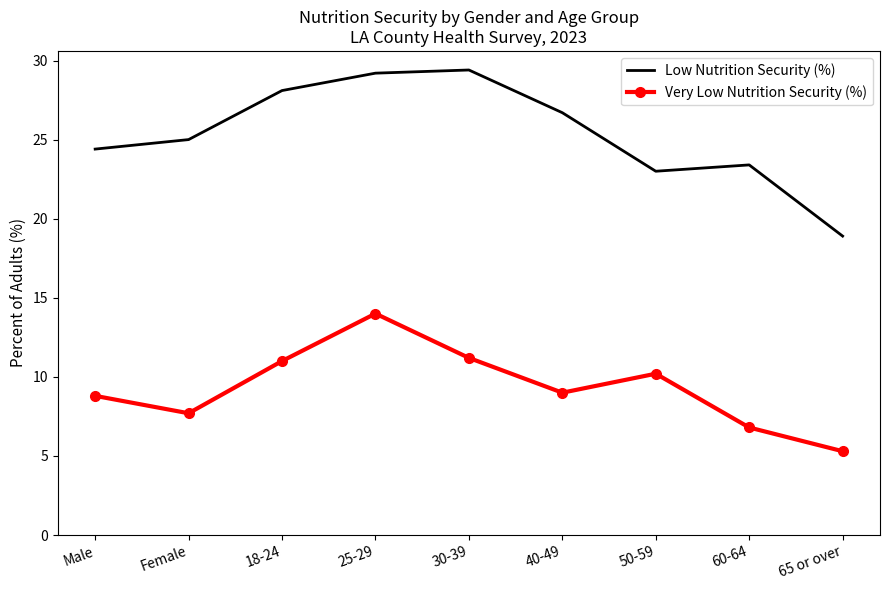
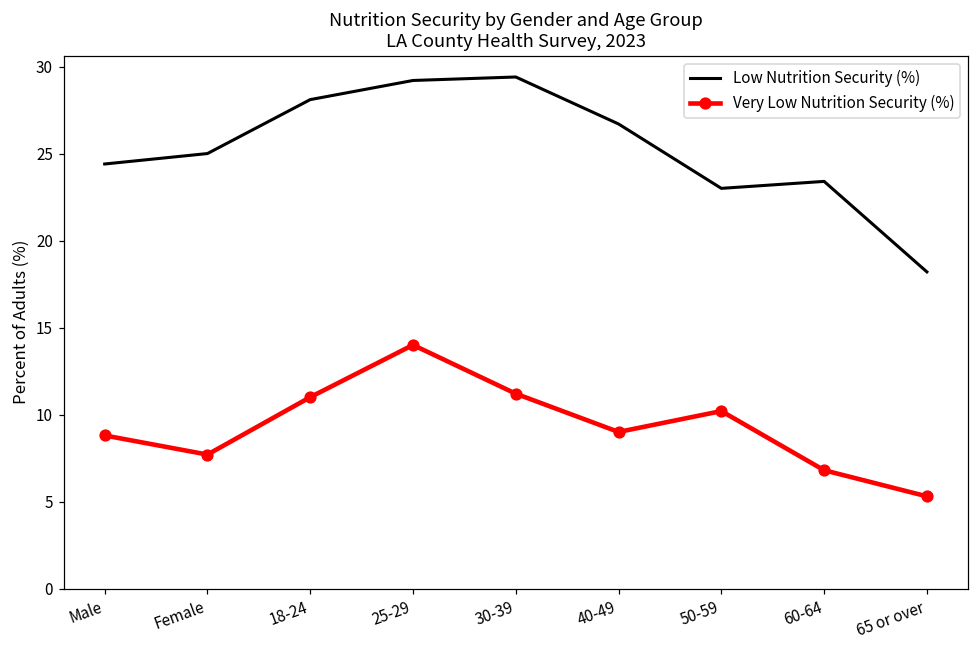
Low Nutrition Security (%), 65 or over: 18.9 -> 18.2
